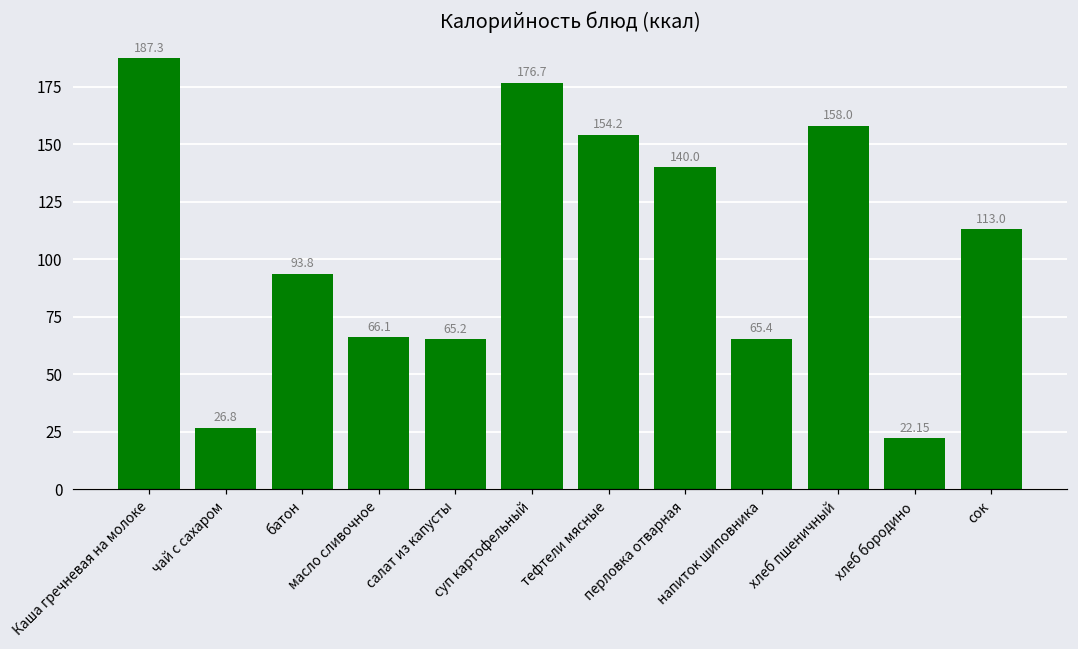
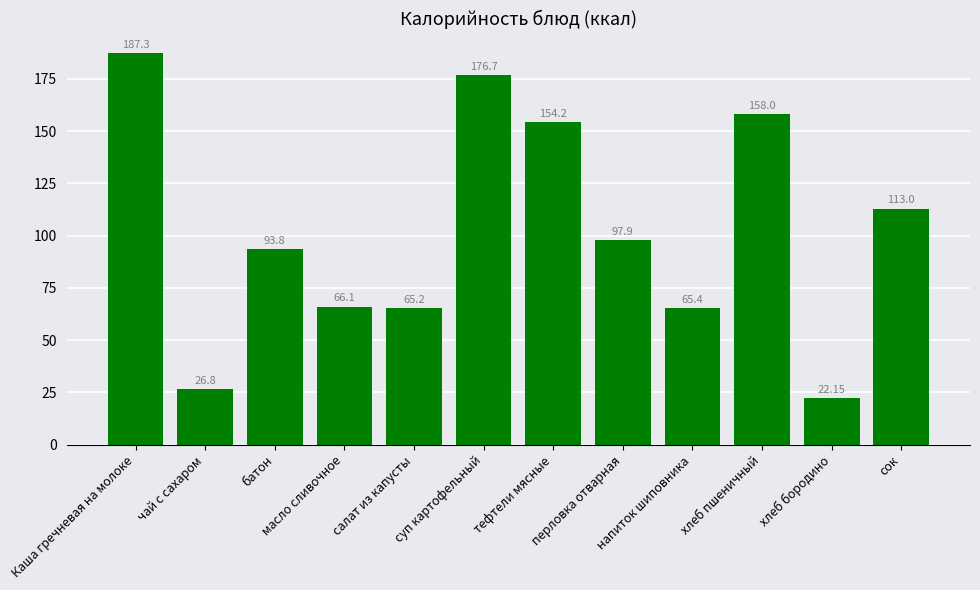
перловка отварная: 140.0 -> 97.9
